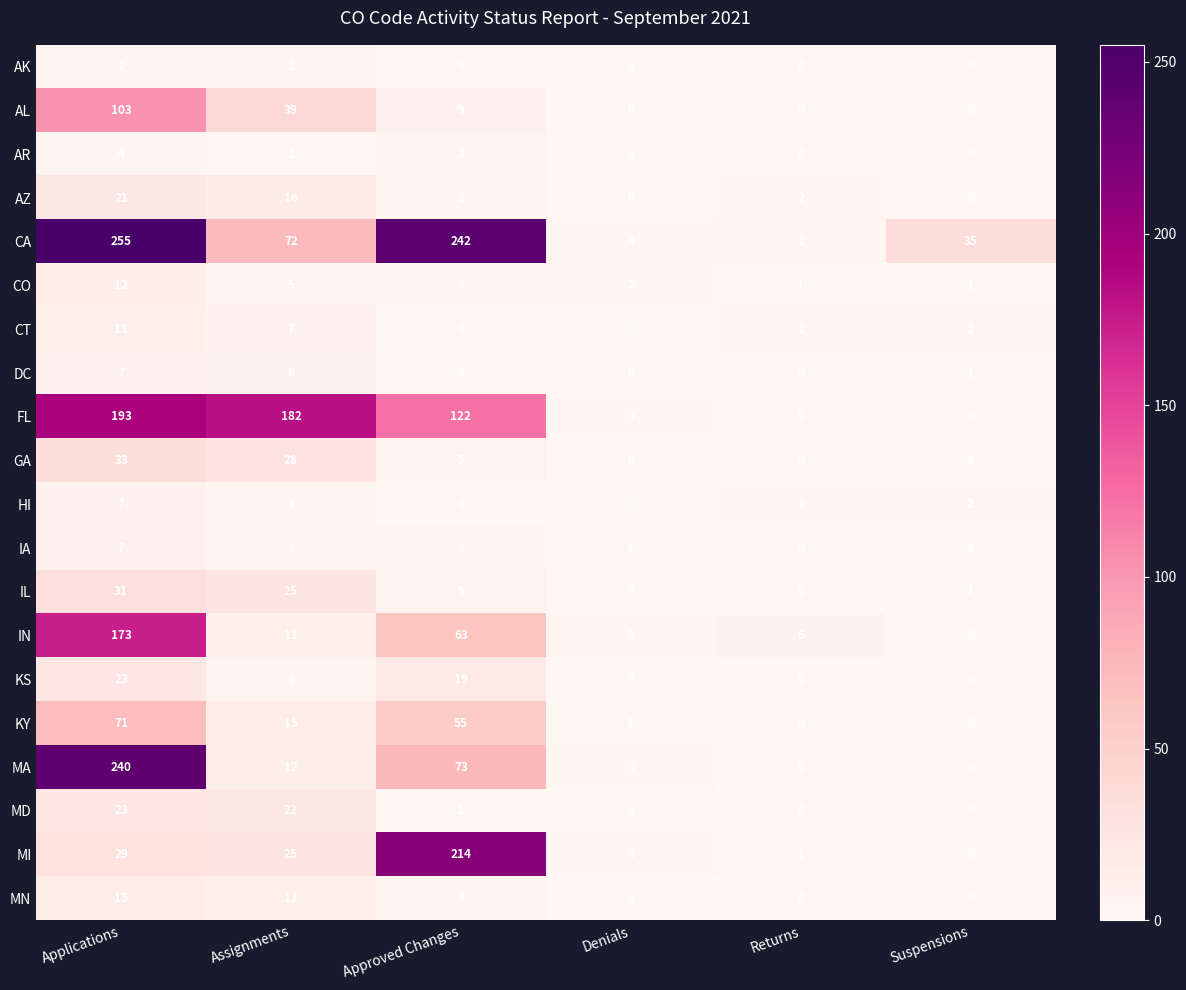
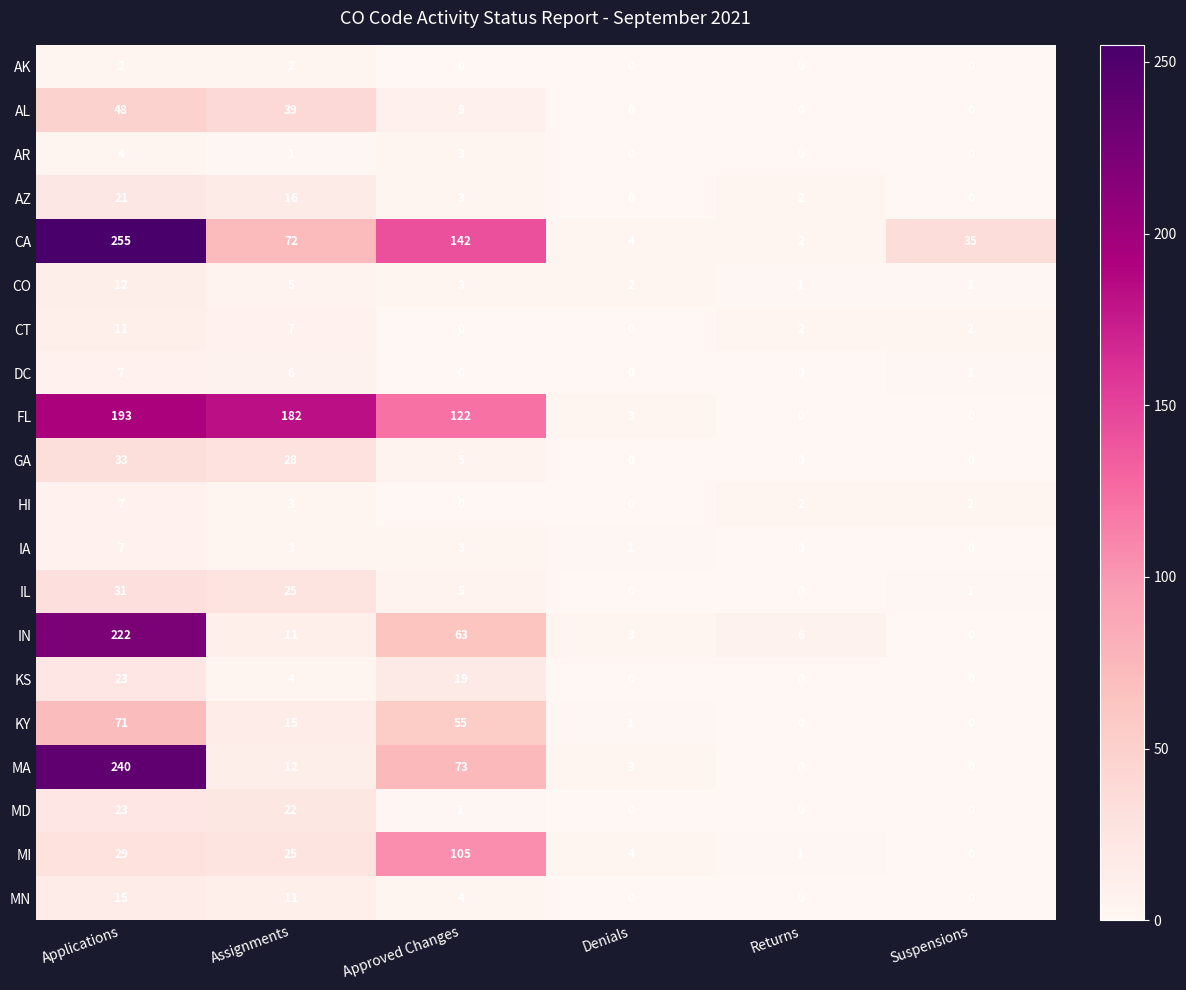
AL, Applications: 103 -> 48
CA, Approved Changes: 242 -> 142
IN, Applications: 173 -> 222
MI, Approved Changes: 214 -> 105
